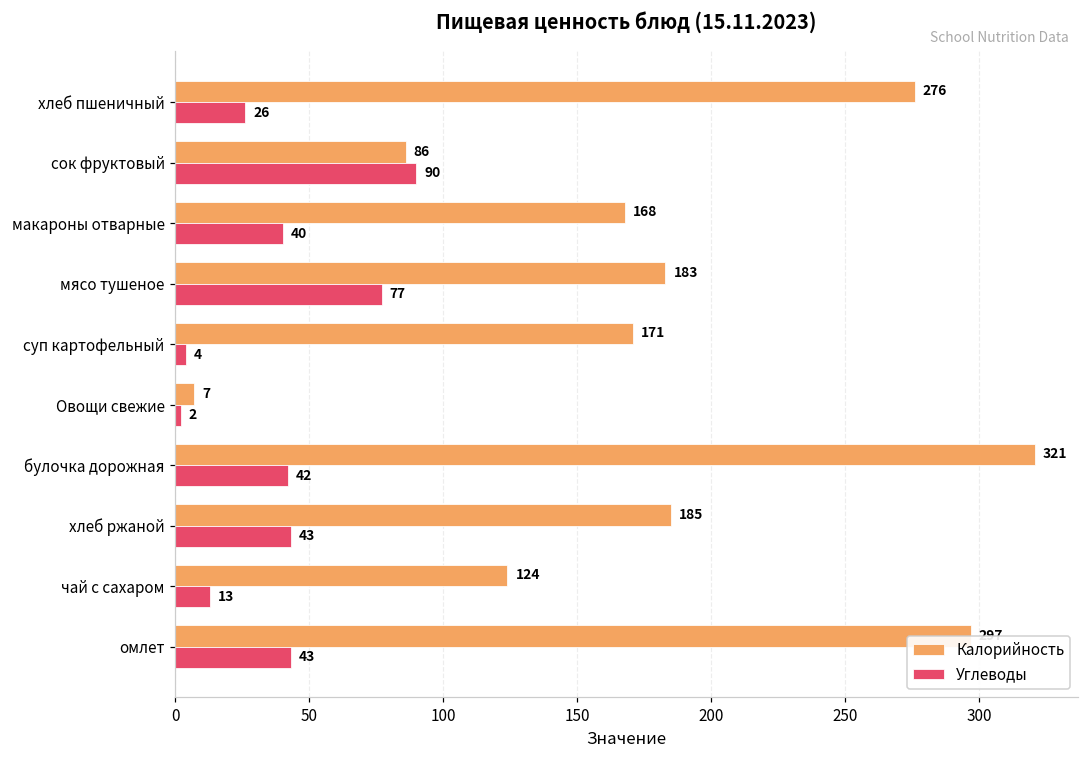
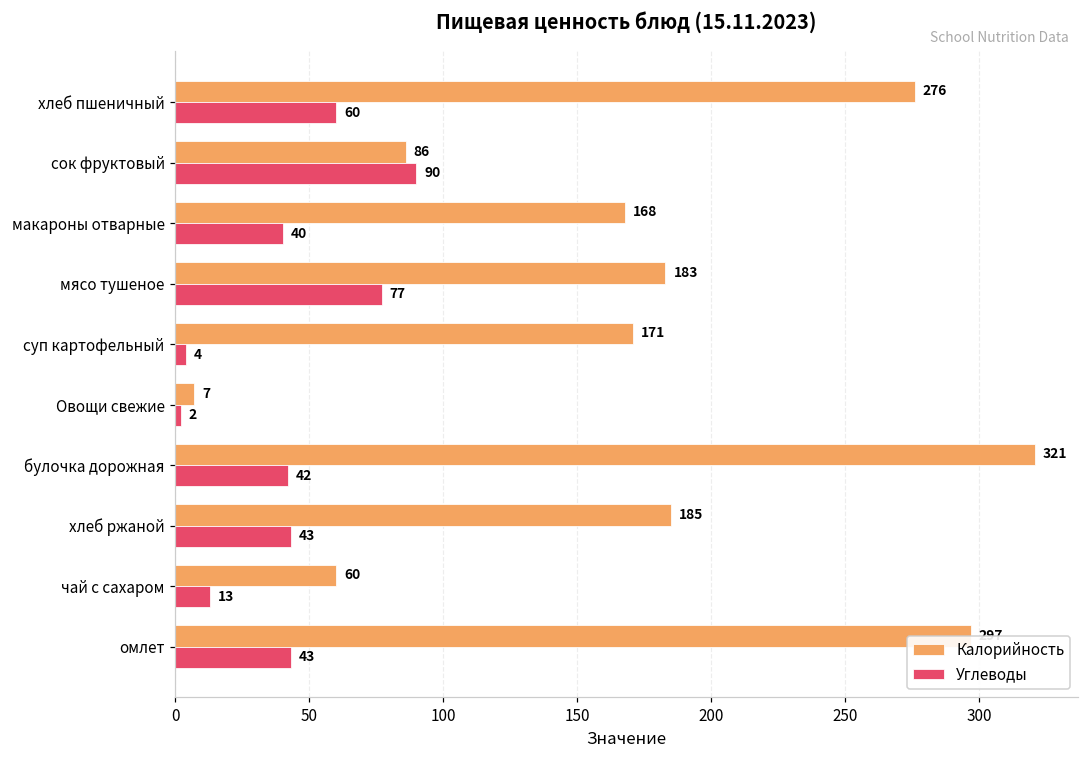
Углеводы, хлеб пшеничный: 26 -> 60
Калорийность, чай с сахаром: 124 -> 60
